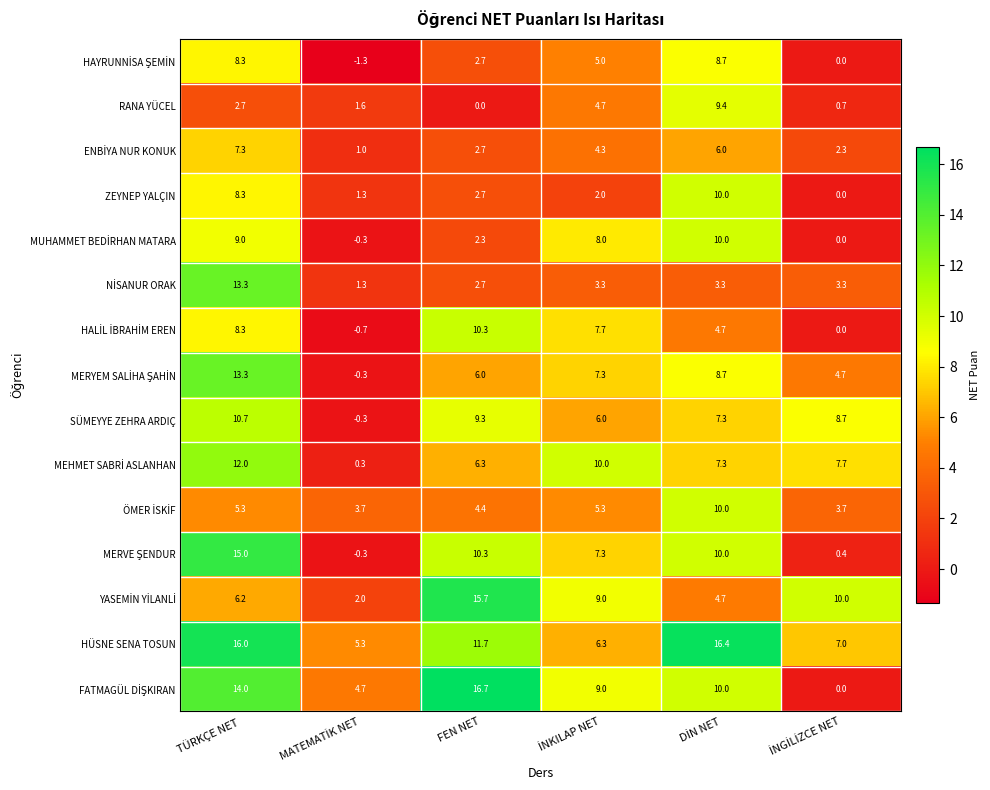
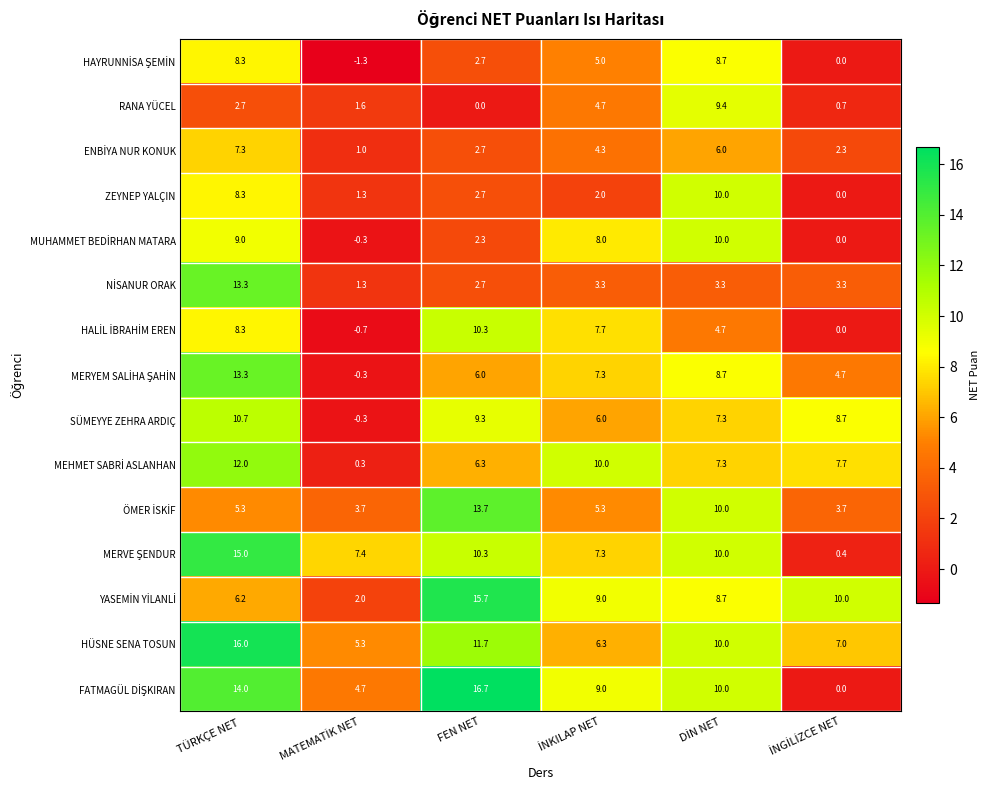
ÖMER İSKİF, FEN NET: 4.4 -> 13.7
MERVE ŞENDUR, MATEMATİK NET: -0.3 -> 7.4
YASEMİN YİLANLİ, DİN NET: 4.7 -> 8.7
HÜSNE SENA TOSUN, DİN NET: 16.4 -> 10.0
